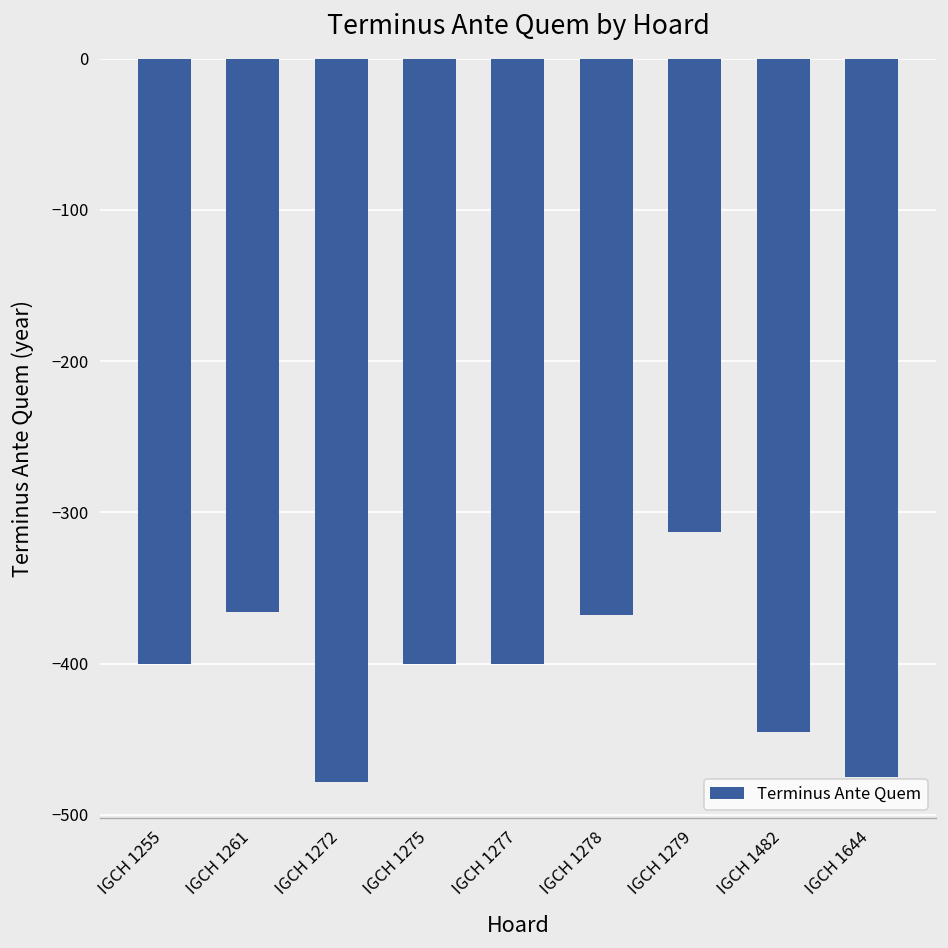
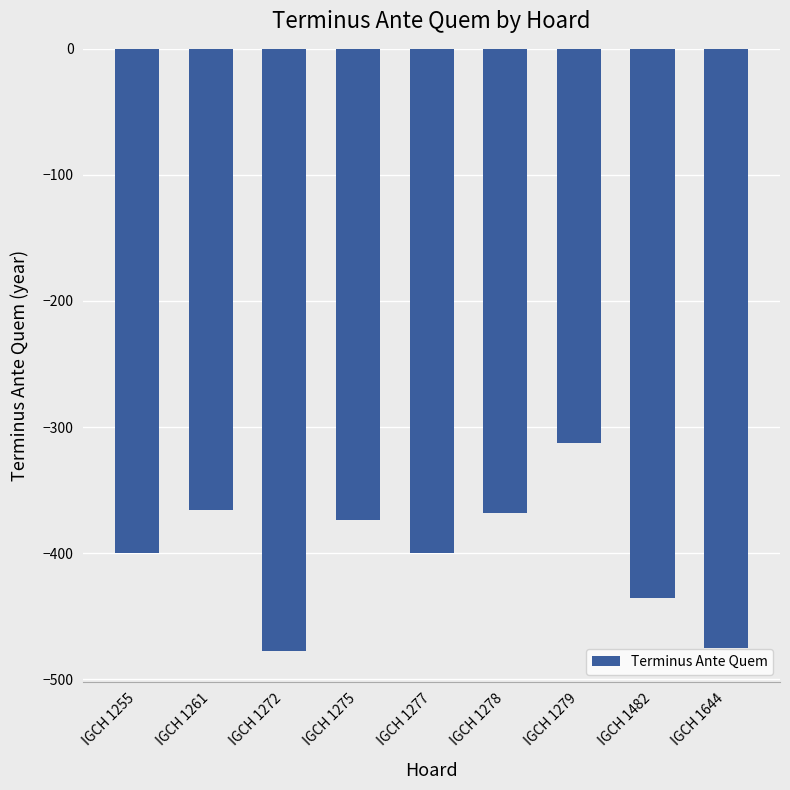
IGCH 1275: -400 -> -374
IGCH 1482: -445 -> -436
